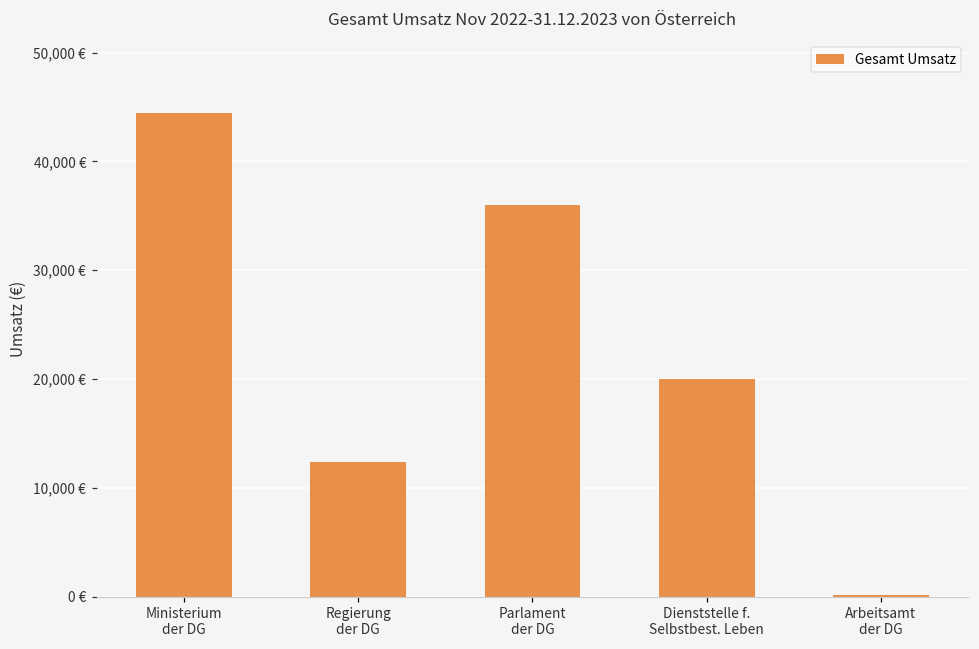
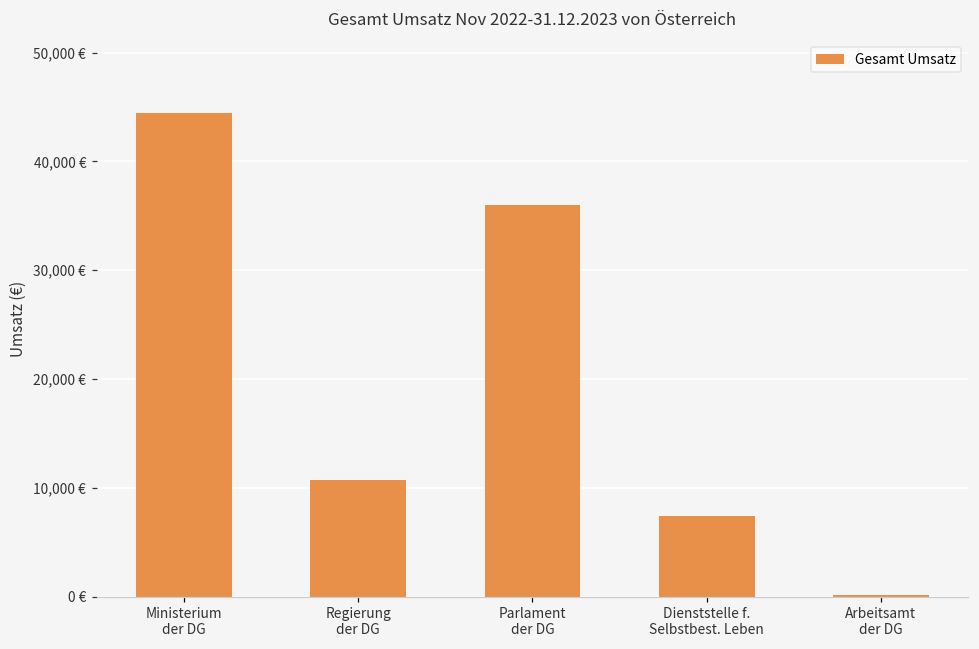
Regierung der DG: 12,000 € -> 11,000 €
Dienststelle f. Selbstbest. Leben: 20,000 € -> 7,000 €
